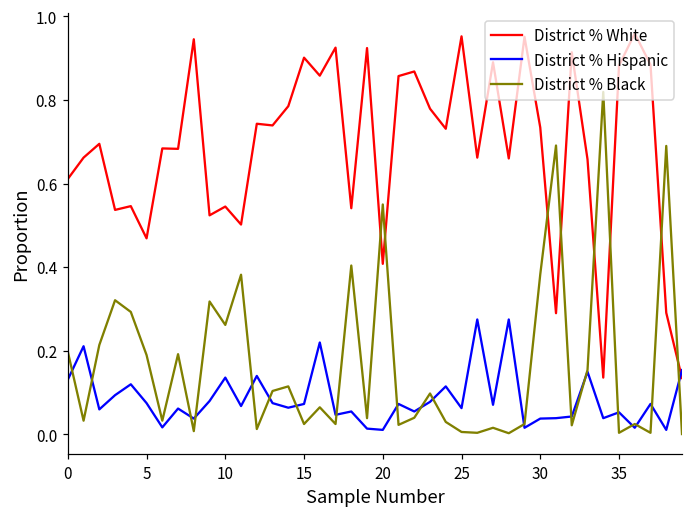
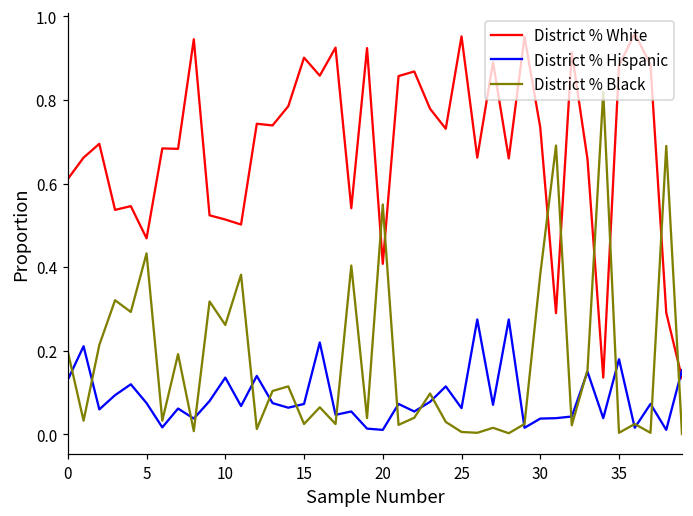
District % Black, 5: 0.19 -> 0.43
District % White, 10: 0.55 -> 0.51
District % Hispanic, 35: 0.05 -> 0.18
